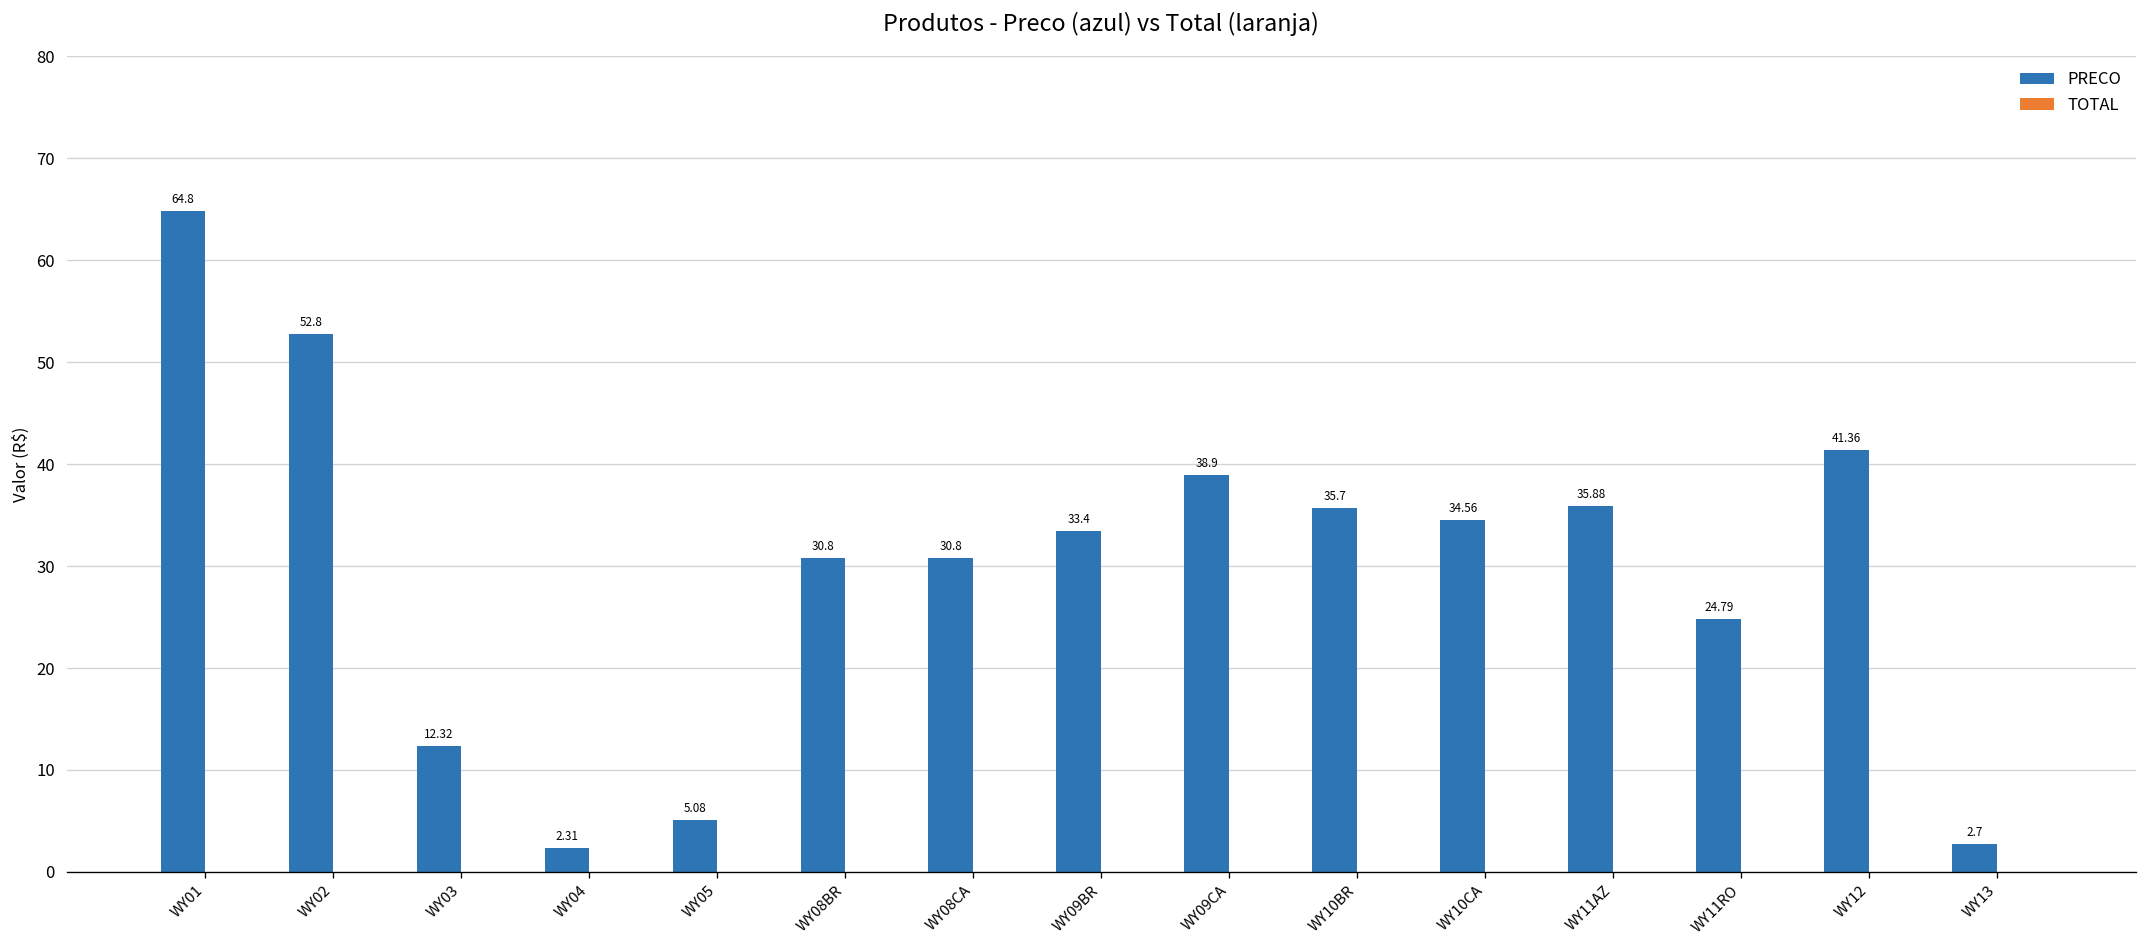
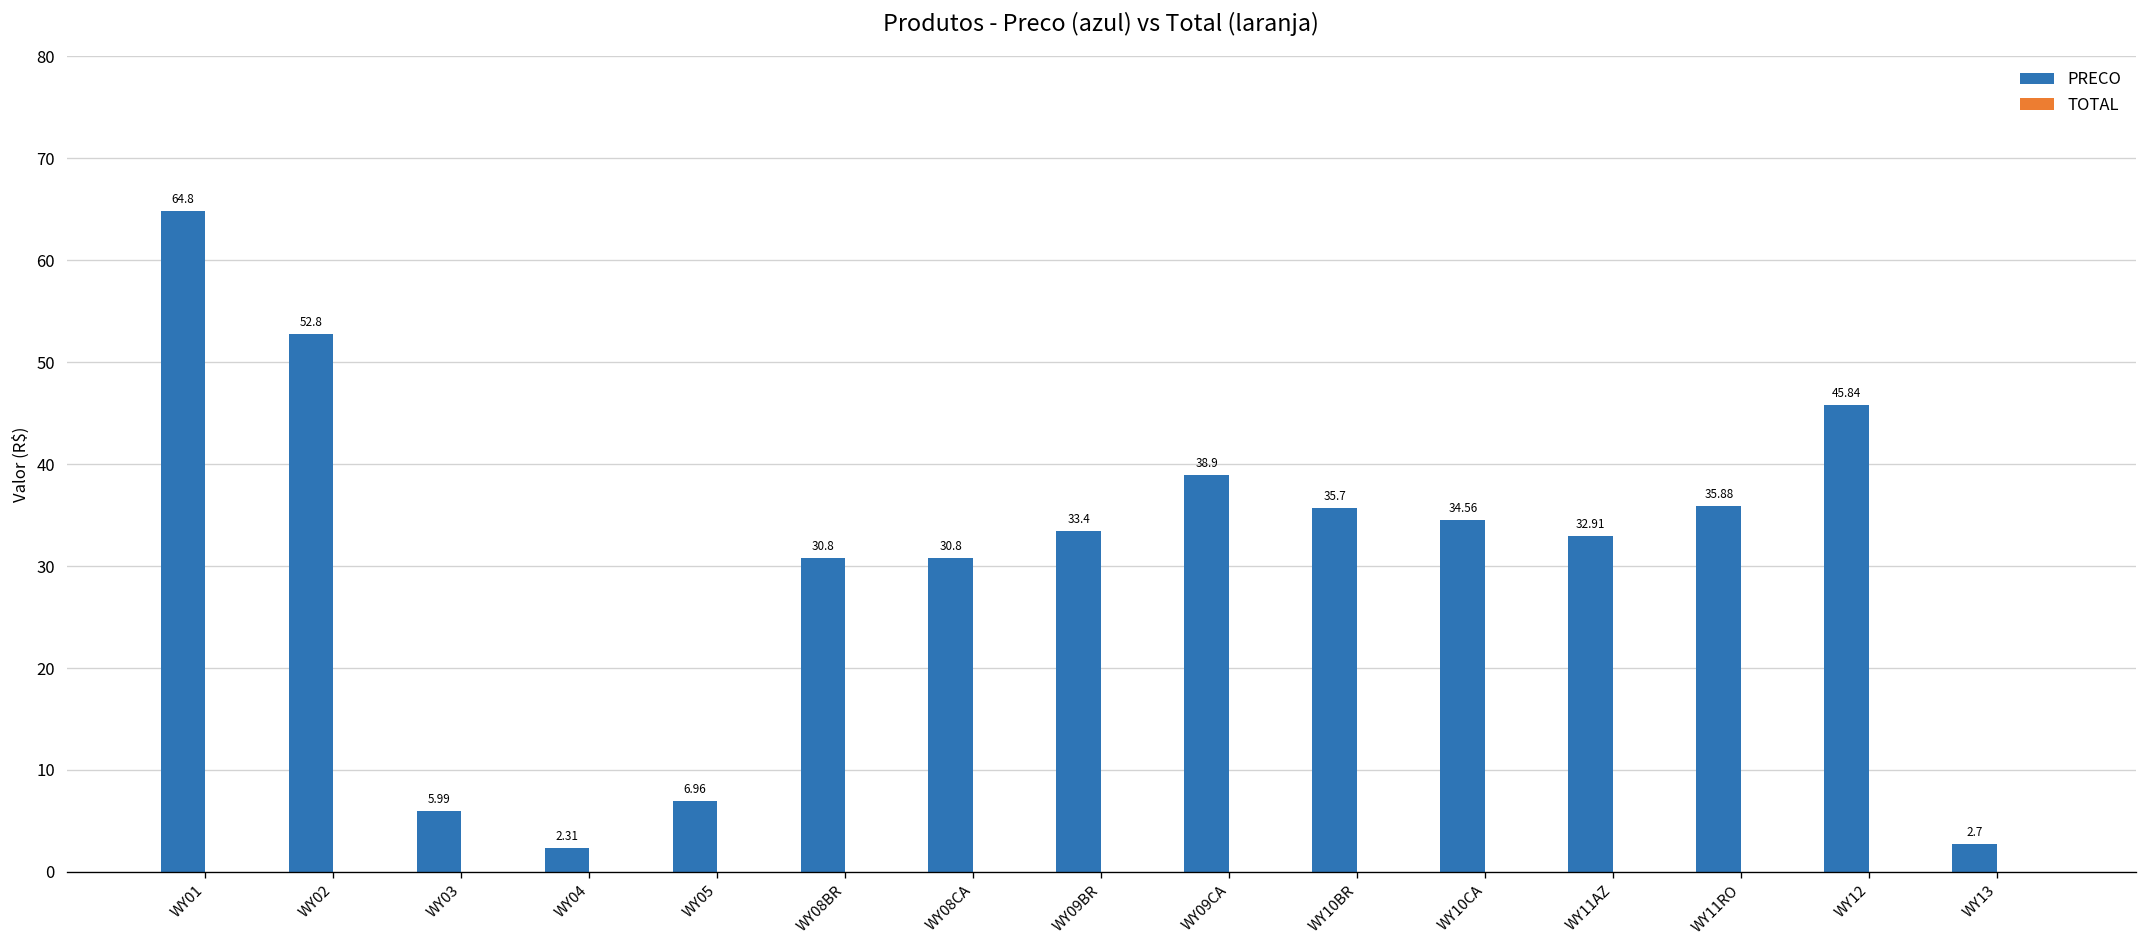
PRECO, WY03: 12.32 -> 5.99
PRECO, WY05: 5.08 -> 6.96
PRECO, WY11AZ: 35.88 -> 32.91
PRECO, WY11RO: 24.79 -> 35.88
PRECO, WY12: 41.36 -> 45.84
